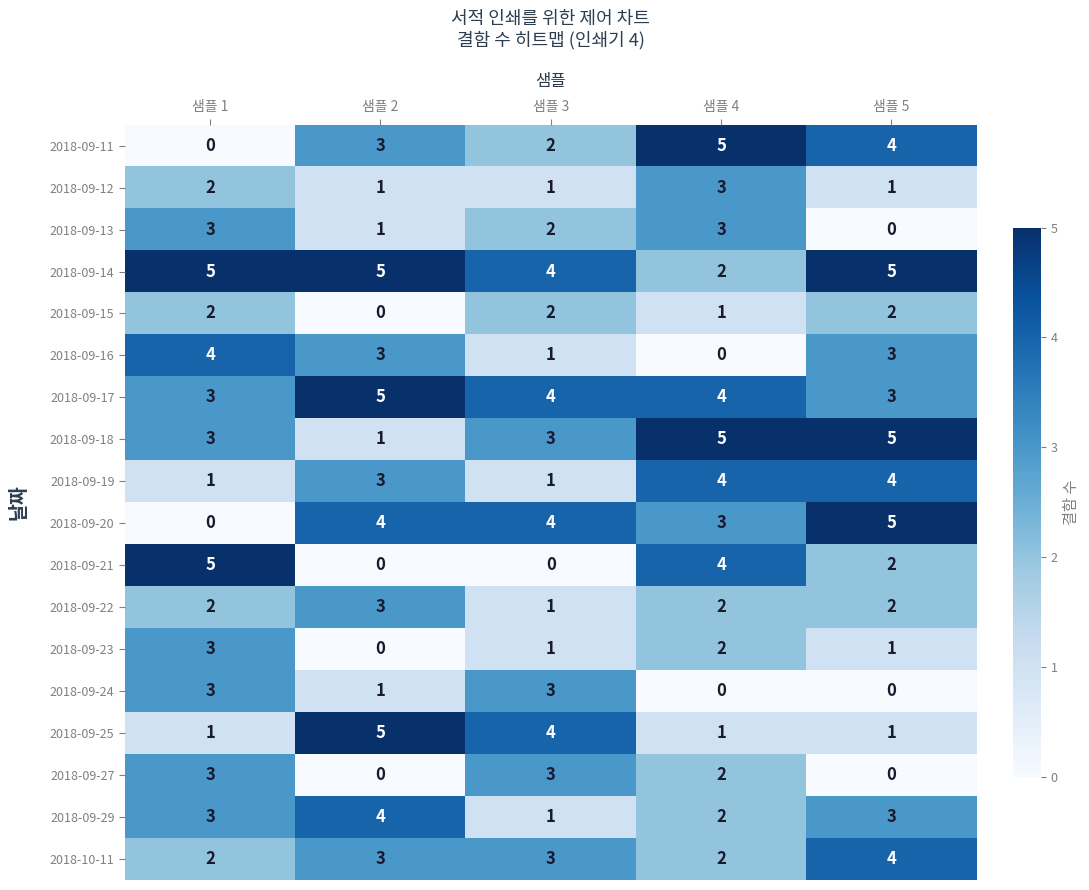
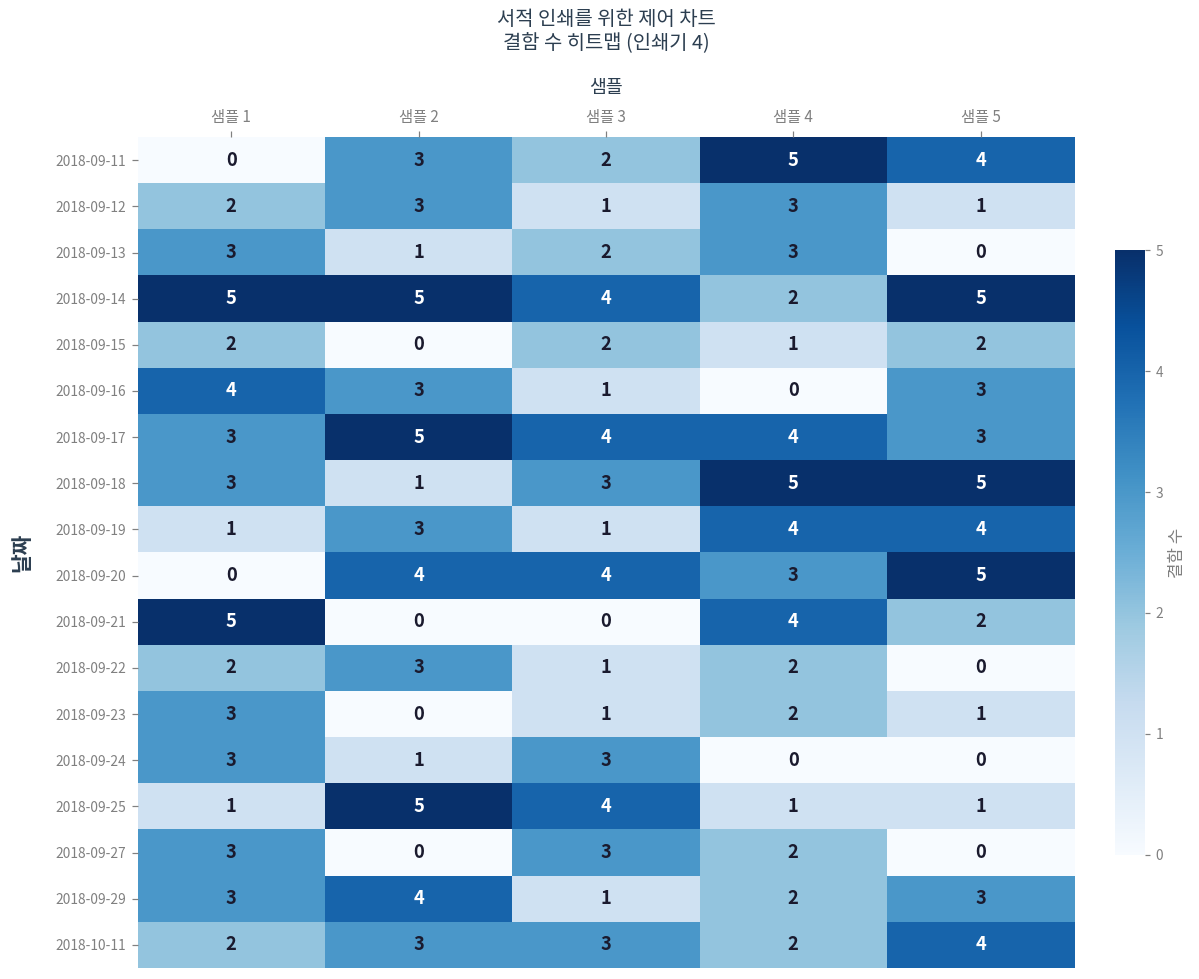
2018-09-12, 샘플 2: 1 -> 3
2018-09-22, 샘플 5: 2 -> 0
